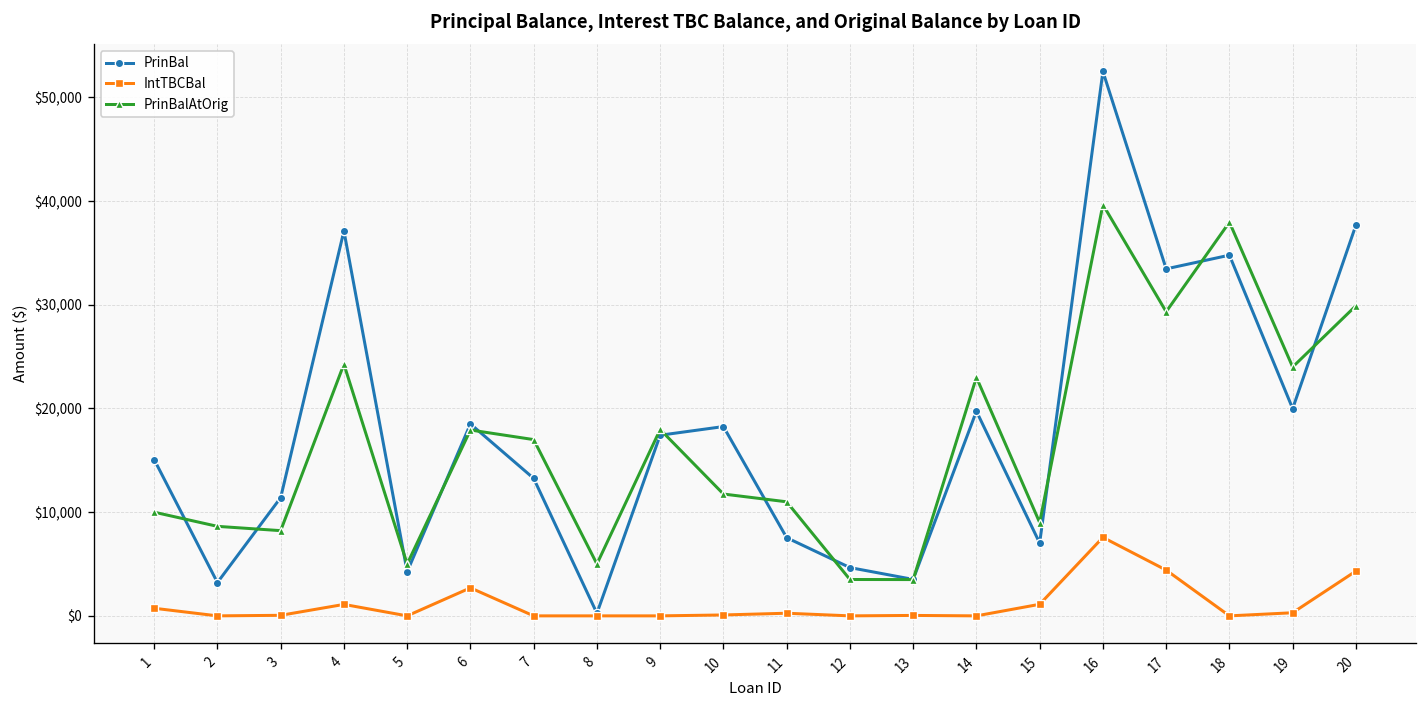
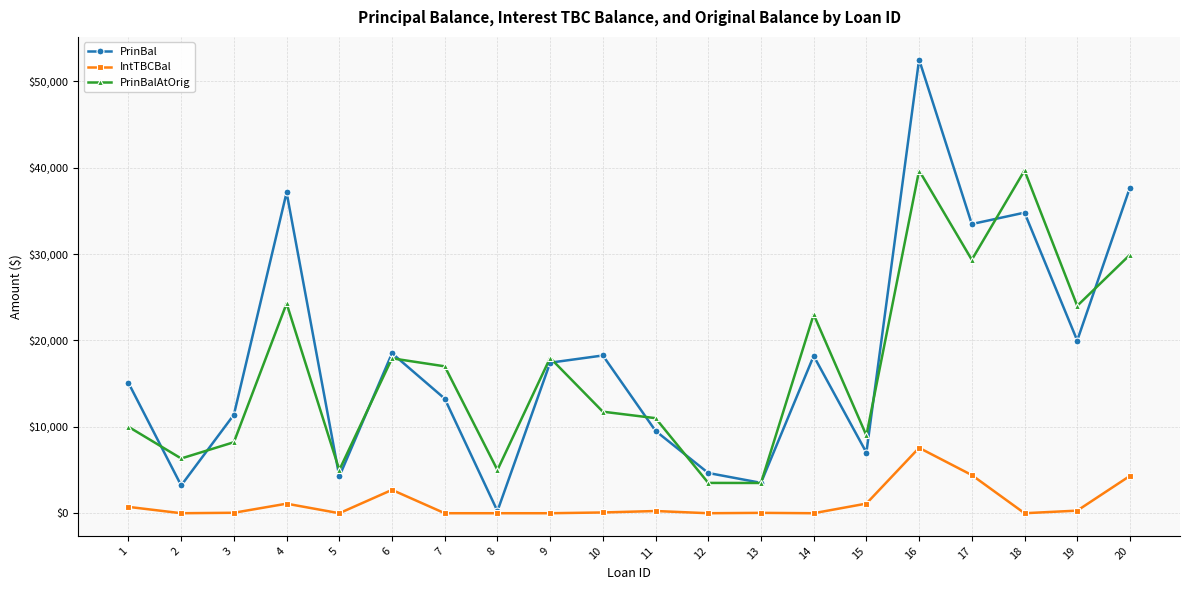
PrinBalAtOrig, 2: $9,000 -> $6,000
PrinBal, 11: $8,000 -> $10,000
PrinBal, 14: $20,000 -> $18,000
PrinBalAtOrig, 18: $38,000 -> $40,000
